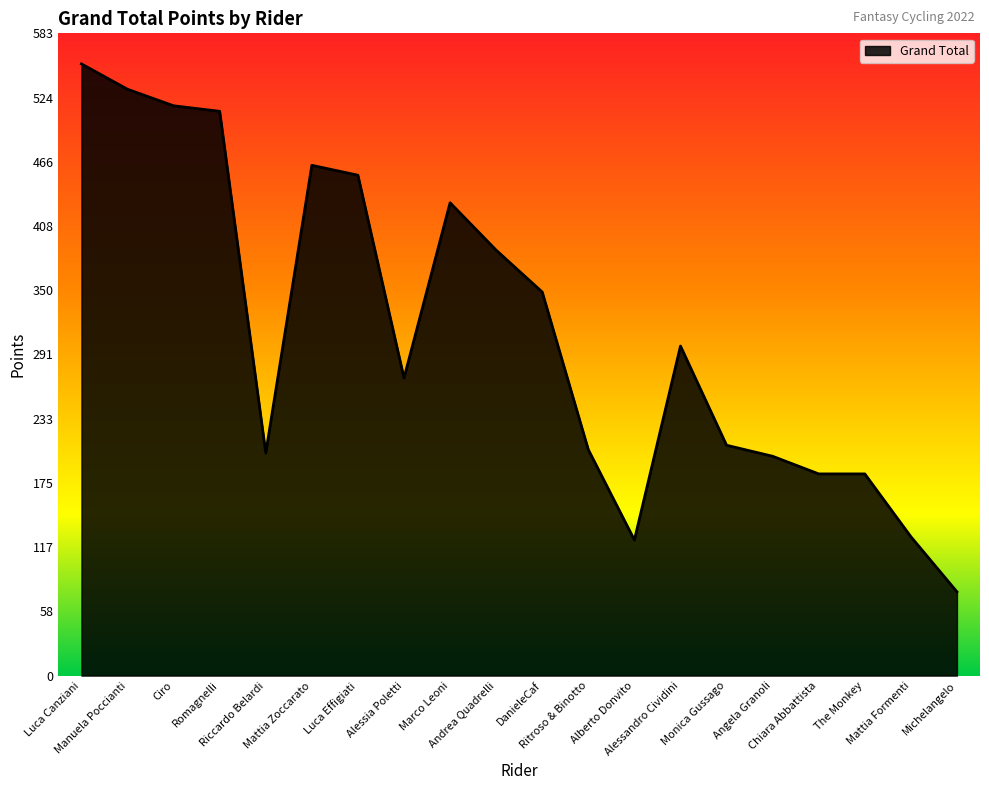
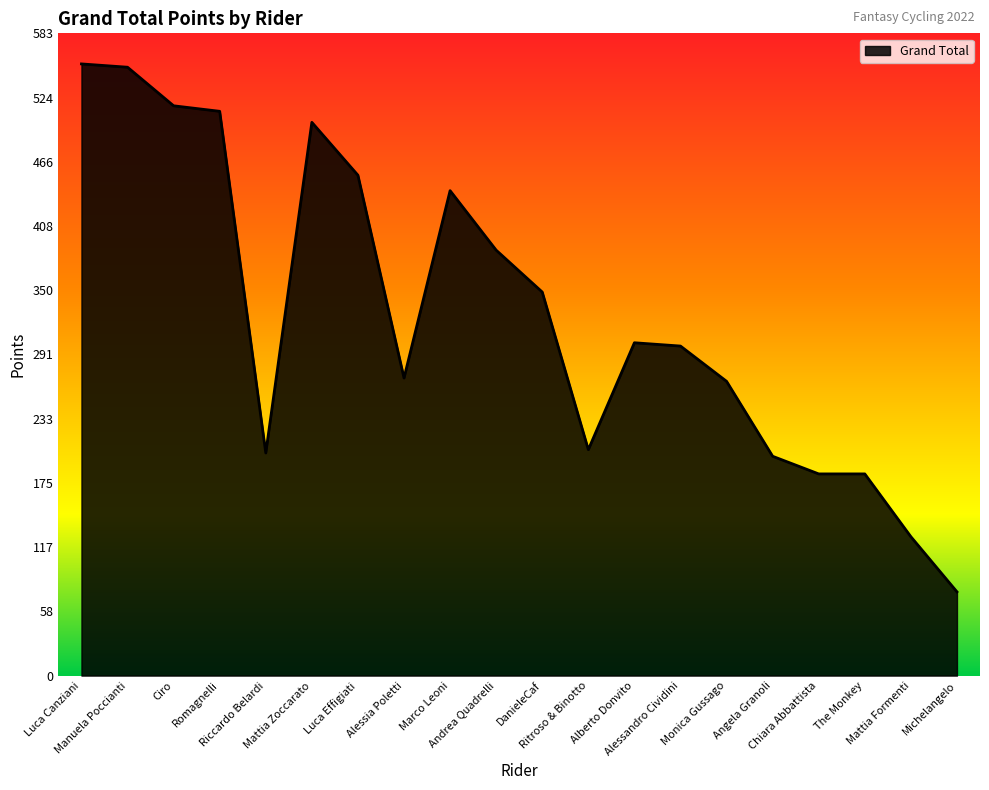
Manuela Poccianti: 532 -> 552
Mattia Zoccarato: 463 -> 502
Marco Leoni: 429 -> 440
Alberto Donvito: 123 -> 302
Monica Gussago: 209 -> 267
